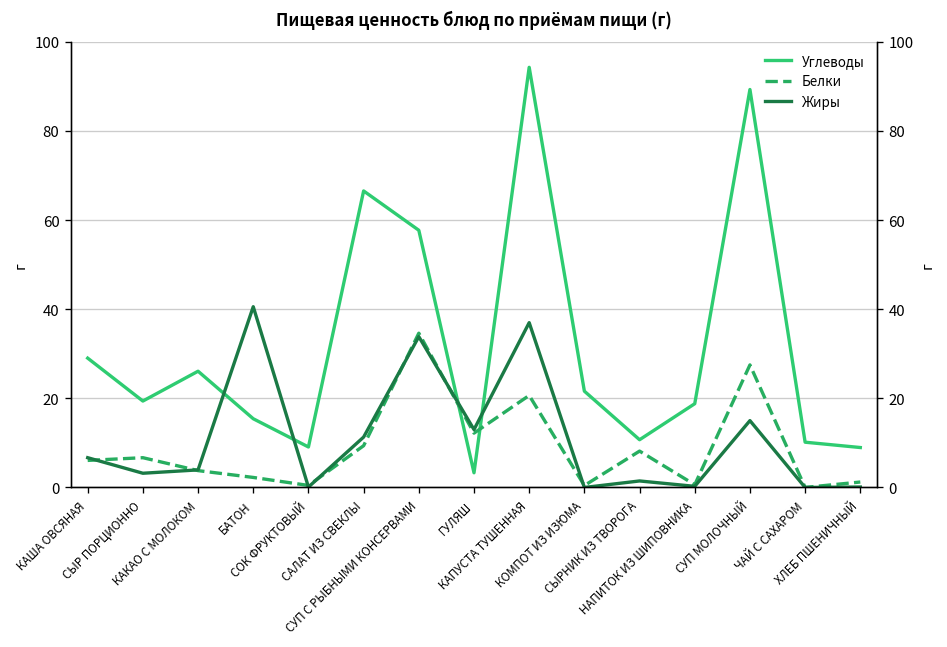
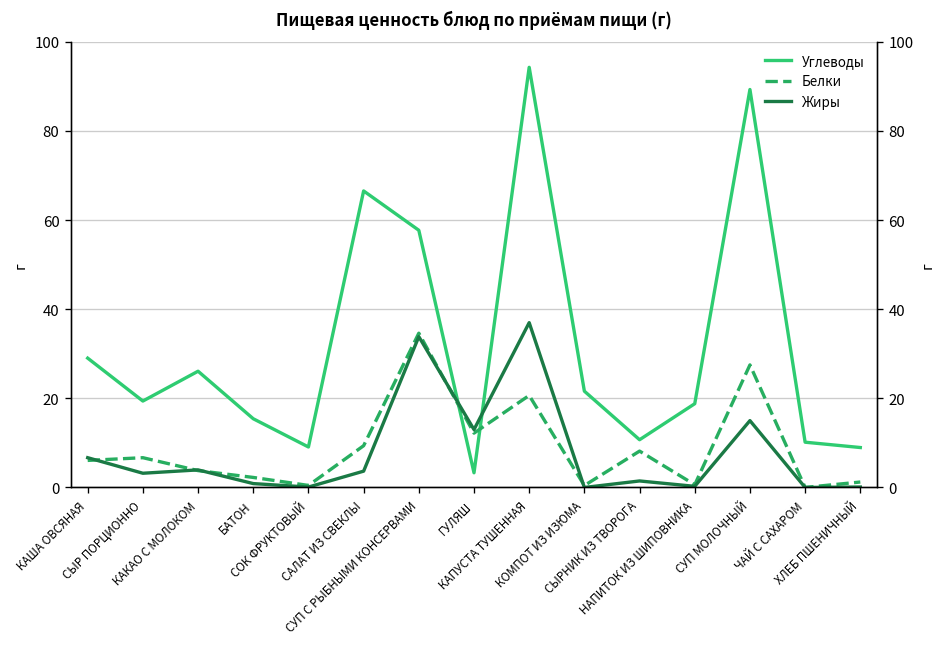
Жиры, БАТОН: 41 -> 1
Жиры, САЛАТ ИЗ СВЕКЛЫ: 11 -> 4
